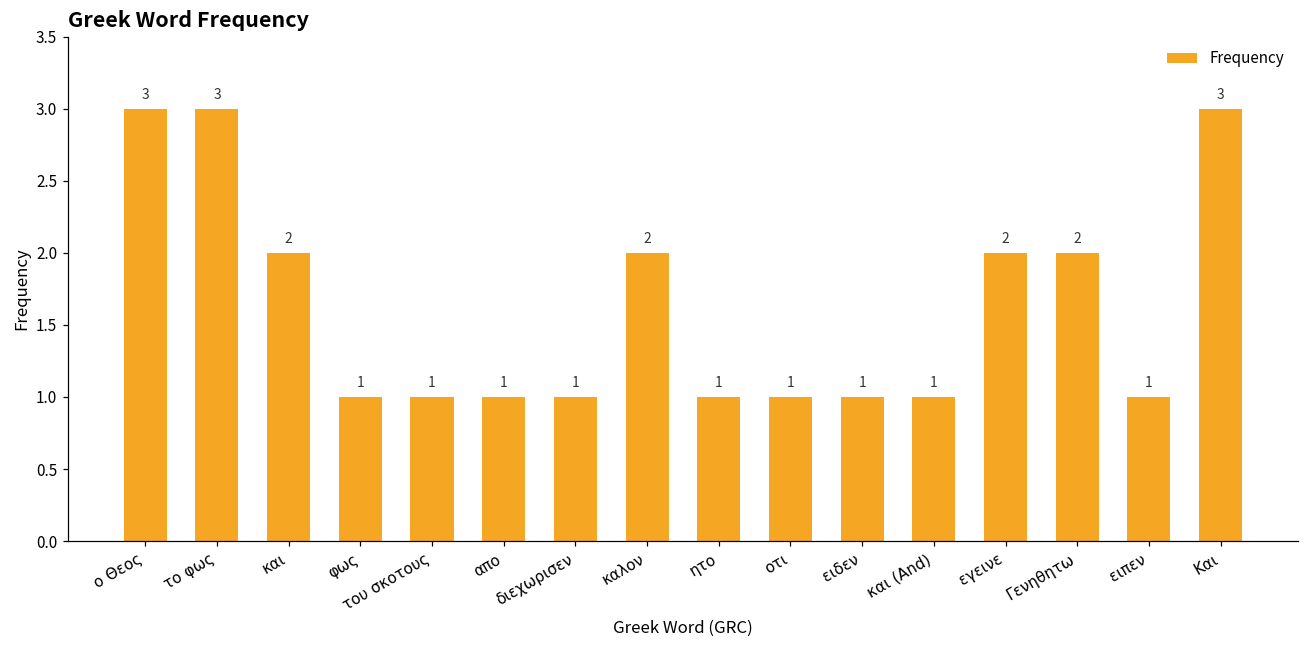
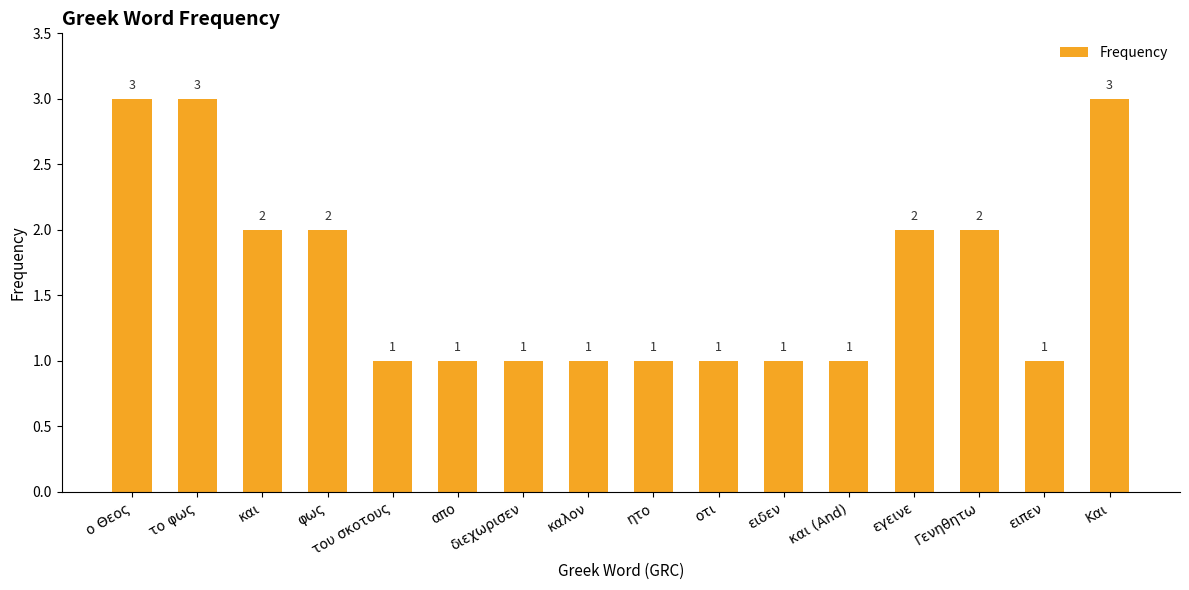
φως: 1 -> 2
καλον: 2 -> 1
